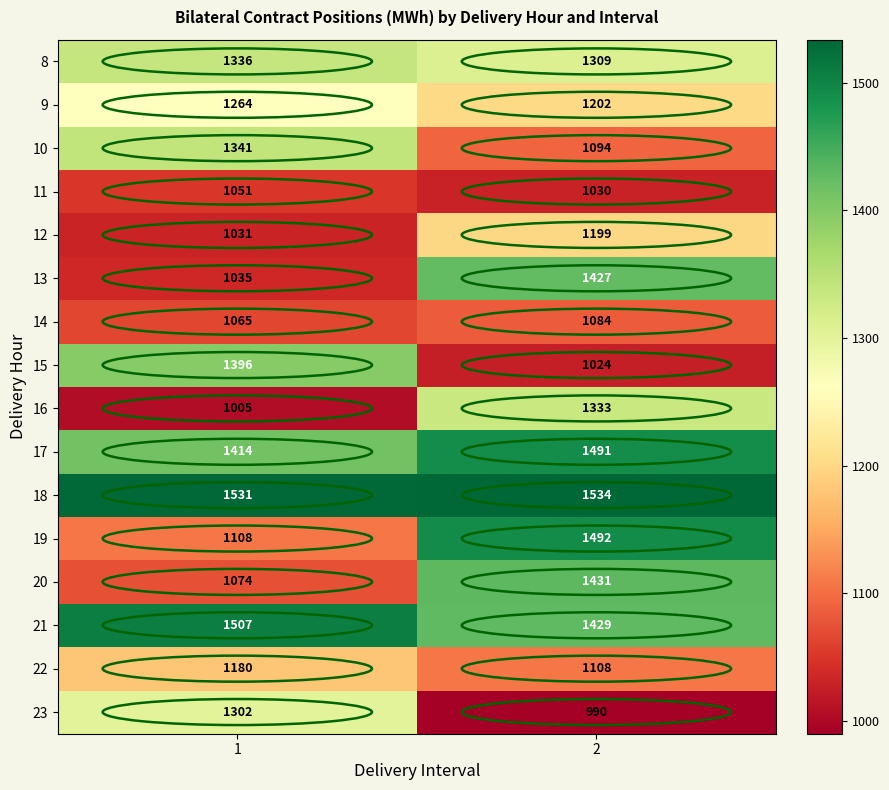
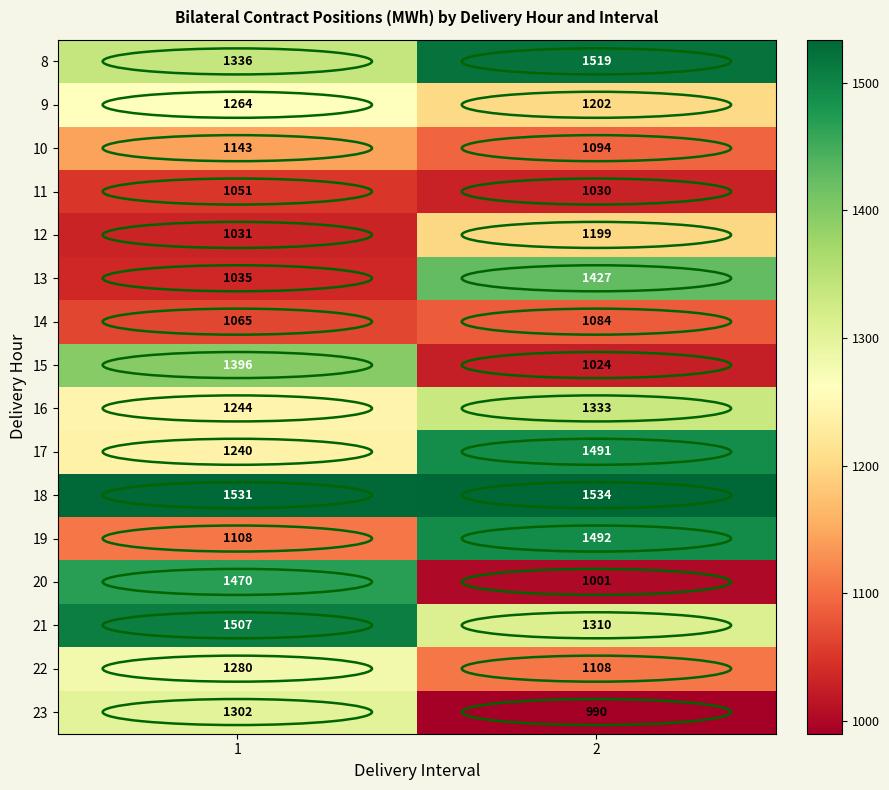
8, 2: 1309 -> 1519
10, 1: 1341 -> 1143
16, 1: 1005 -> 1244
17, 1: 1414 -> 1240
20, 1: 1074 -> 1470
20, 2: 1431 -> 1001
21, 2: 1429 -> 1310
22, 1: 1180 -> 1280
